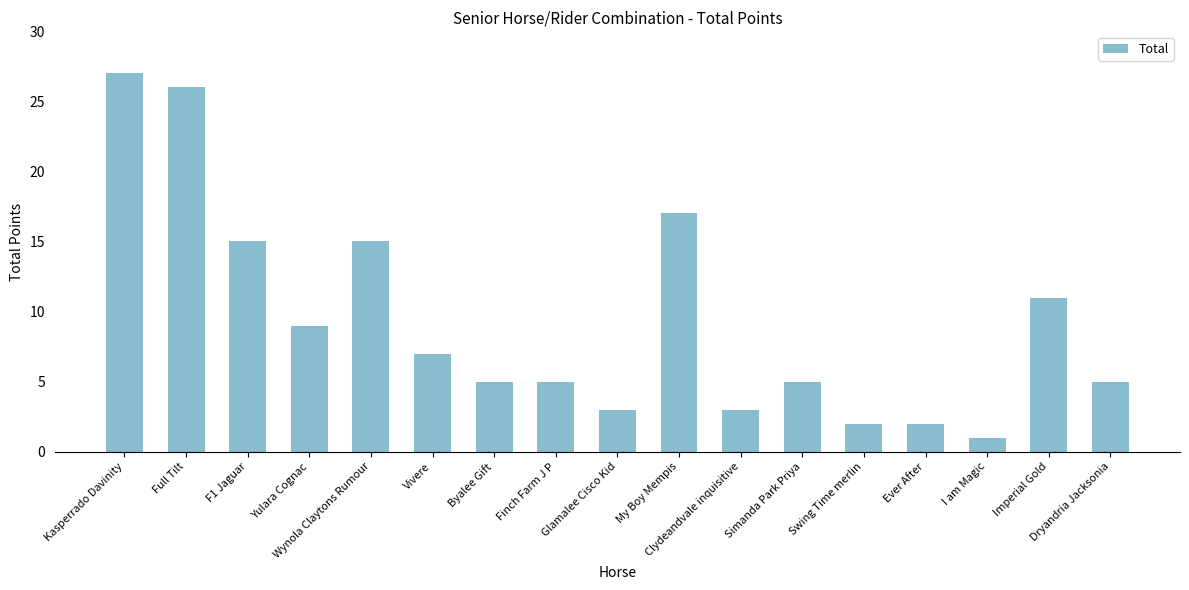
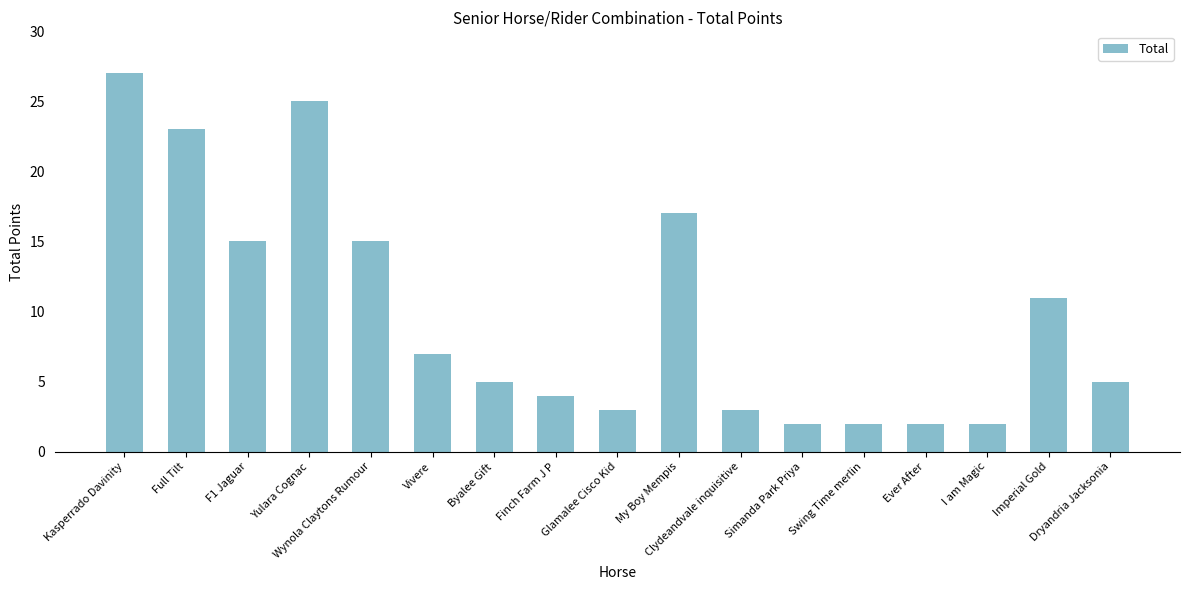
Full Tilt: 26 -> 23
Yulara Cognac: 9 -> 25
Finch Farm J P: 5 -> 4
Simanda Park Priya: 5 -> 2
I am Magic: 1 -> 2
